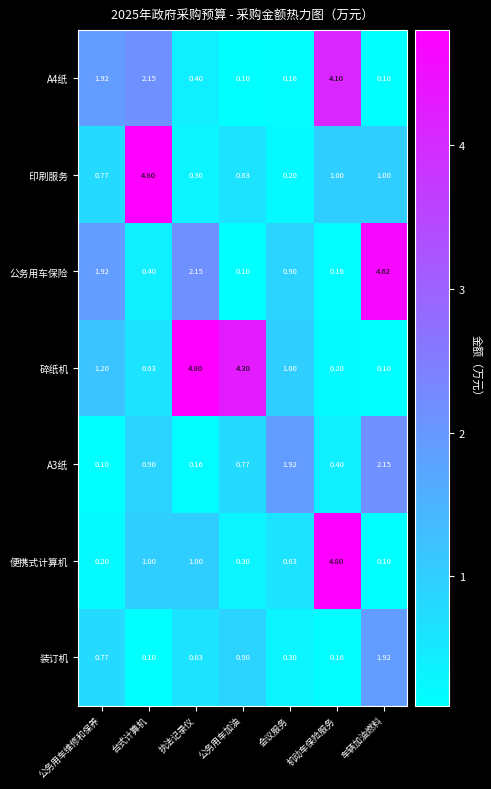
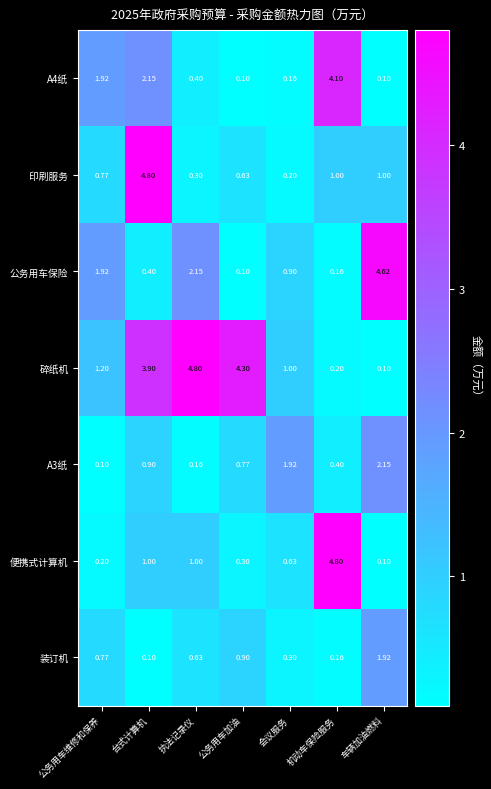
碎纸机, 台式计算机: 0.63 -> 3.90
